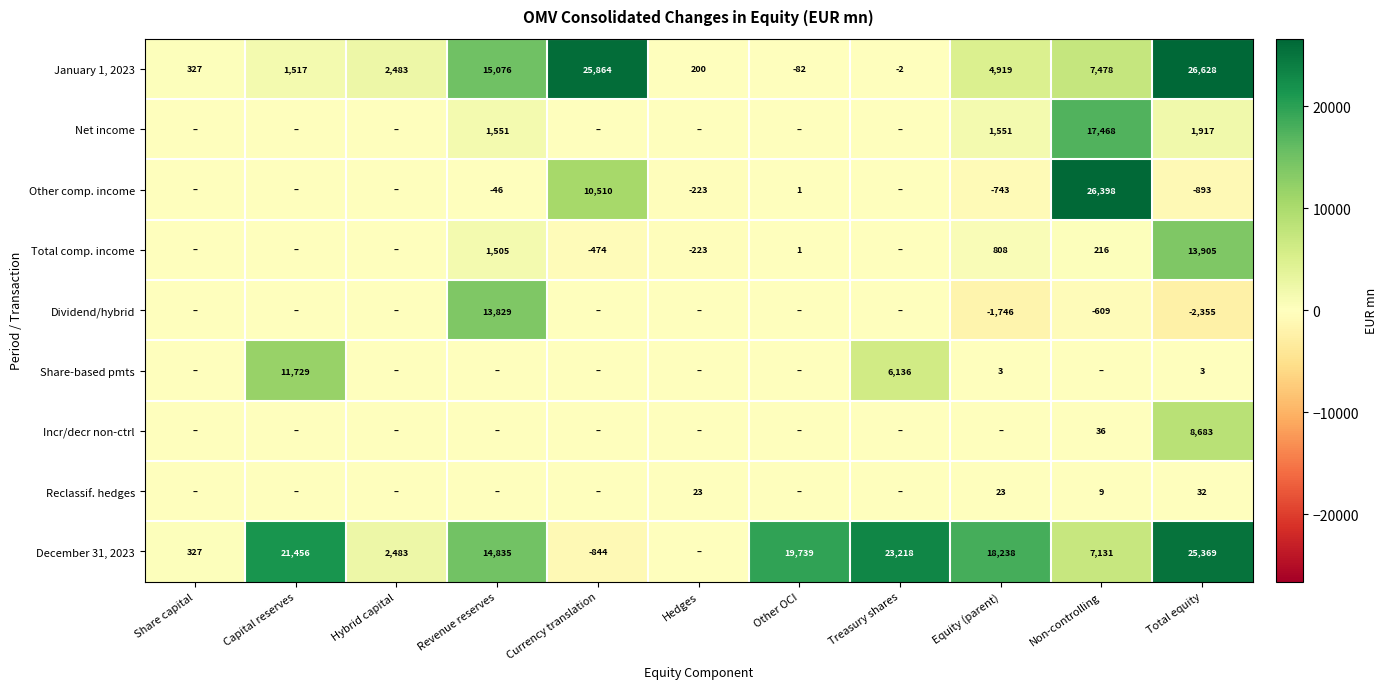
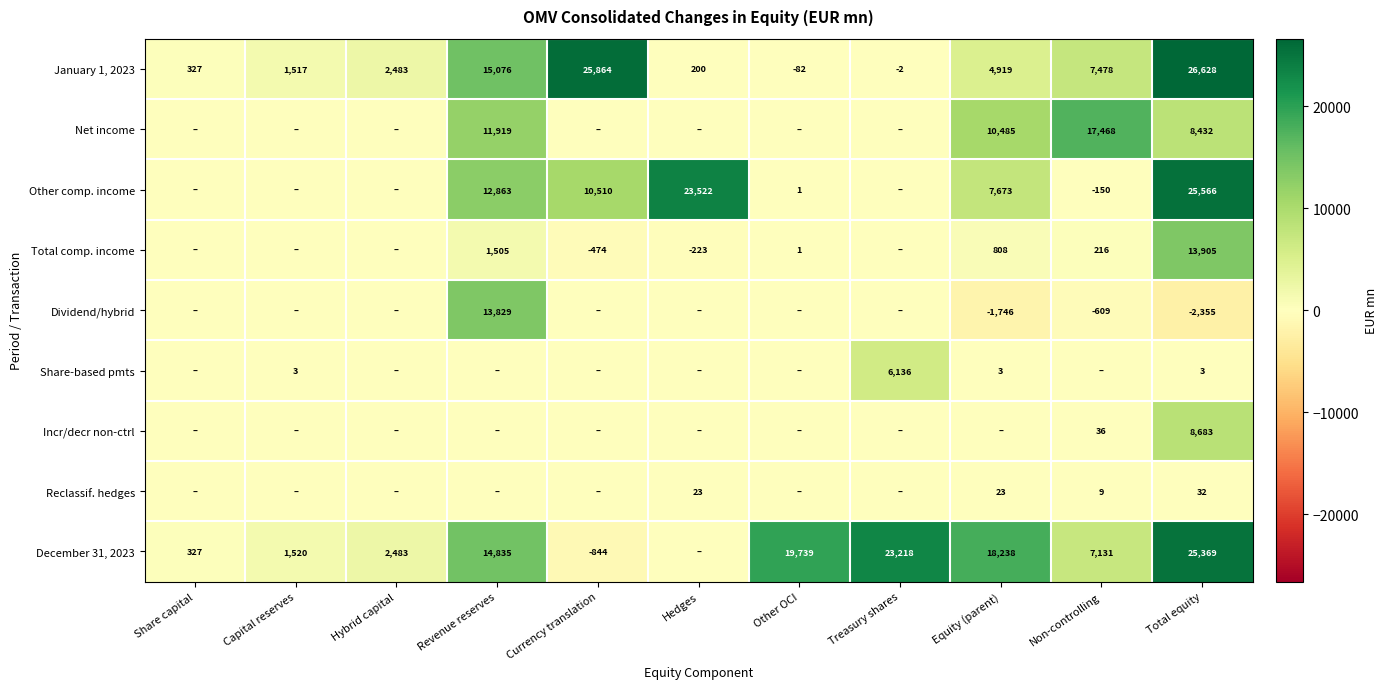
Net income, Revenue reserves: 1,551 -> 11,919
Net income, Equity (parent): 1,551 -> 10,485
Net income, Total equity: 1,917 -> 8,432
Other comp. income, Revenue reserves: -46 -> 12,863
Other comp. income, Hedges: -223 -> 23,522
Other comp. income, Equity (parent): -743 -> 7,673
Other comp. income, Non-controlling: 26,398 -> -150
Other comp. income, Total equity: -893 -> 25,566
Share-based pmts, Capital reserves: 11,729 -> 3
December 31, 2023, Capital reserves: 21,456 -> 1,520
